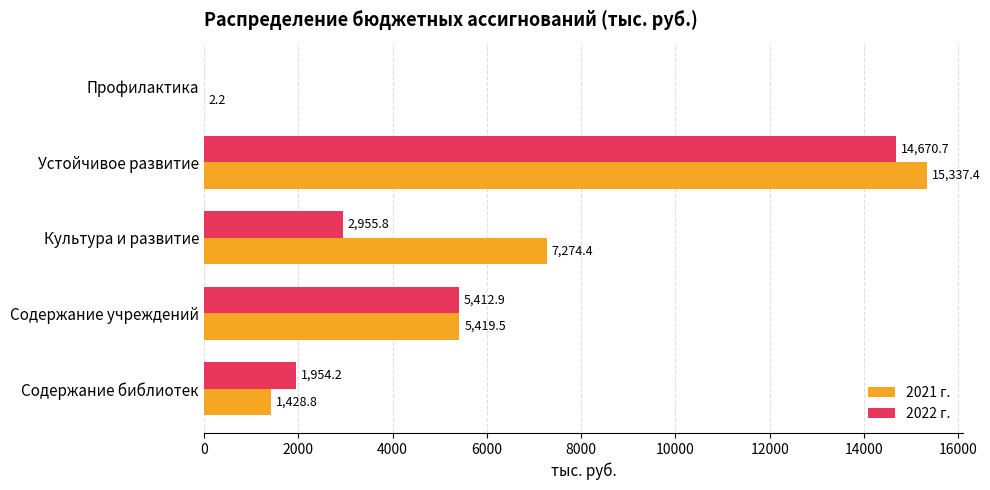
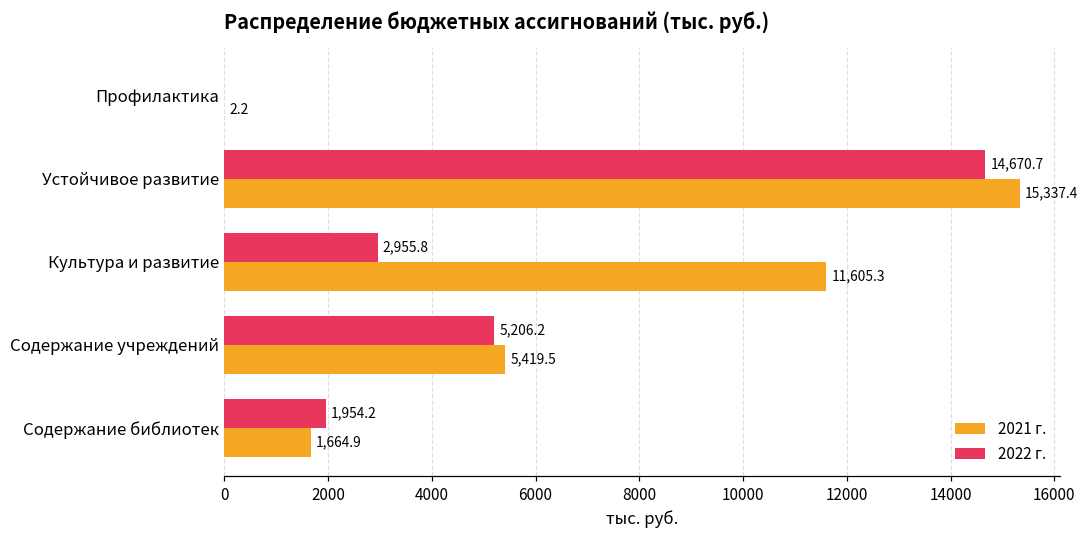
2021 г., Культура и развитие: 7,274.4 -> 11,605.3
2022 г., Содержание учреждений: 5,412.9 -> 5,206.2
2021 г., Содержание библиотек: 1,428.8 -> 1,664.9
